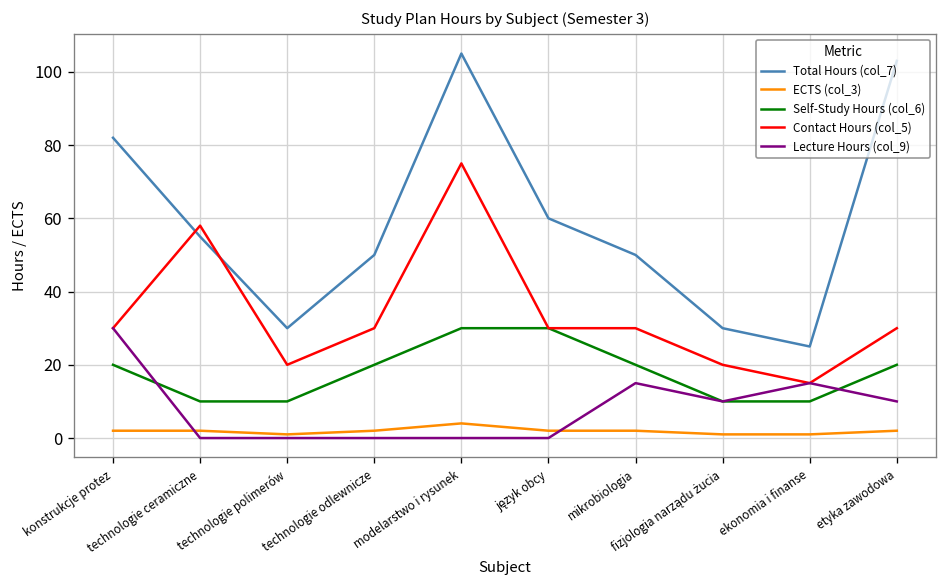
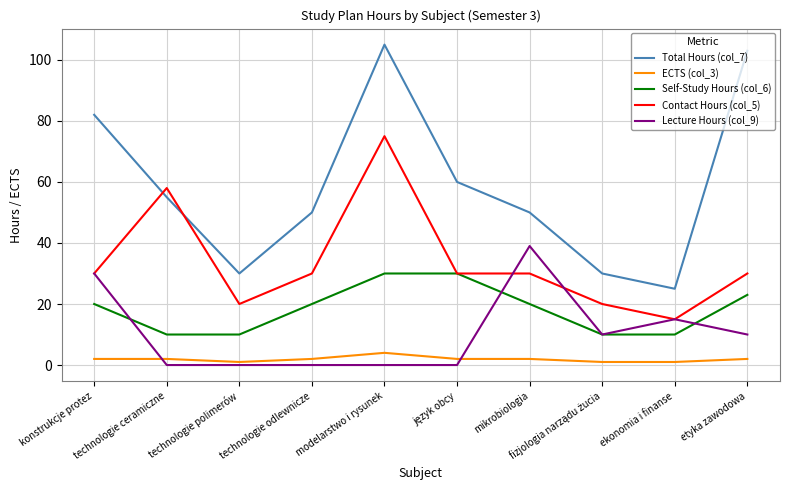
Lecture Hours (col_9), mikrobiologia: 15 -> 39
Self-Study Hours (col_6), etyka zawodowa: 20 -> 23
